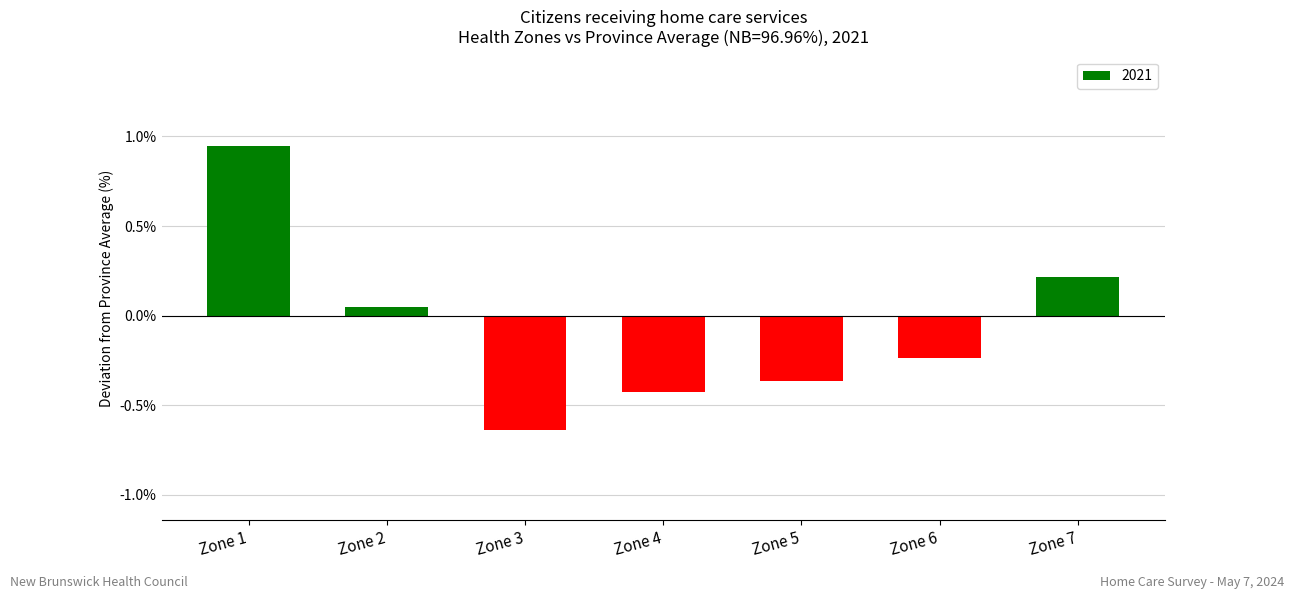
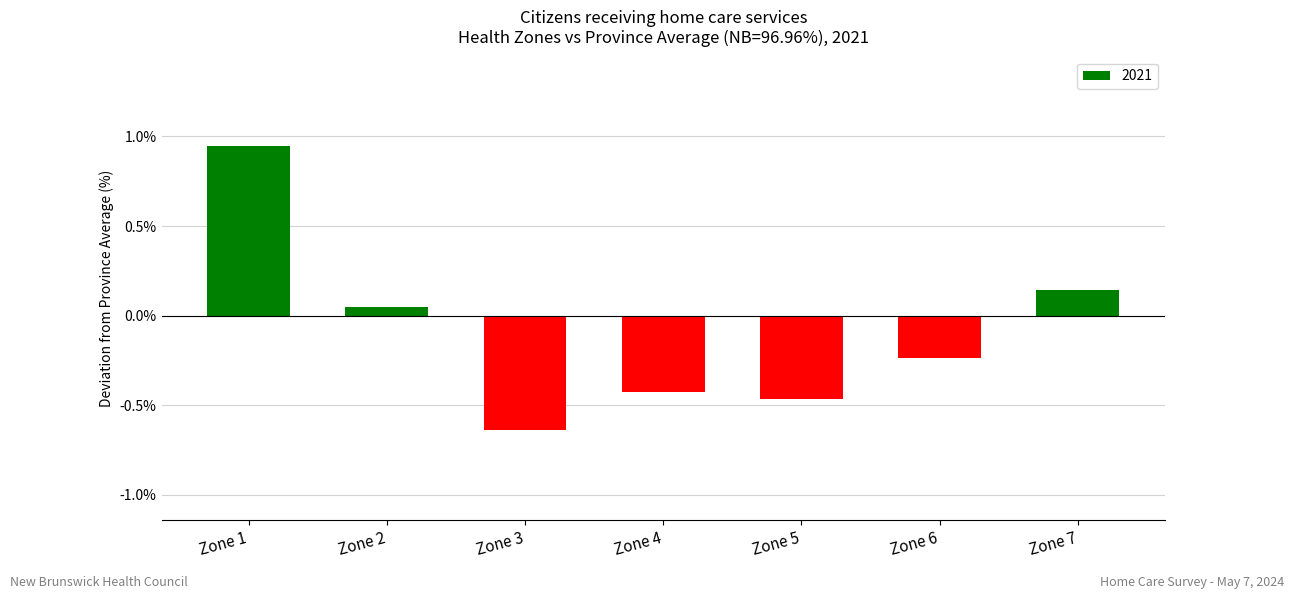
Zone 5: -0.36% -> -0.46%
Zone 7: 0.22% -> 0.14%
